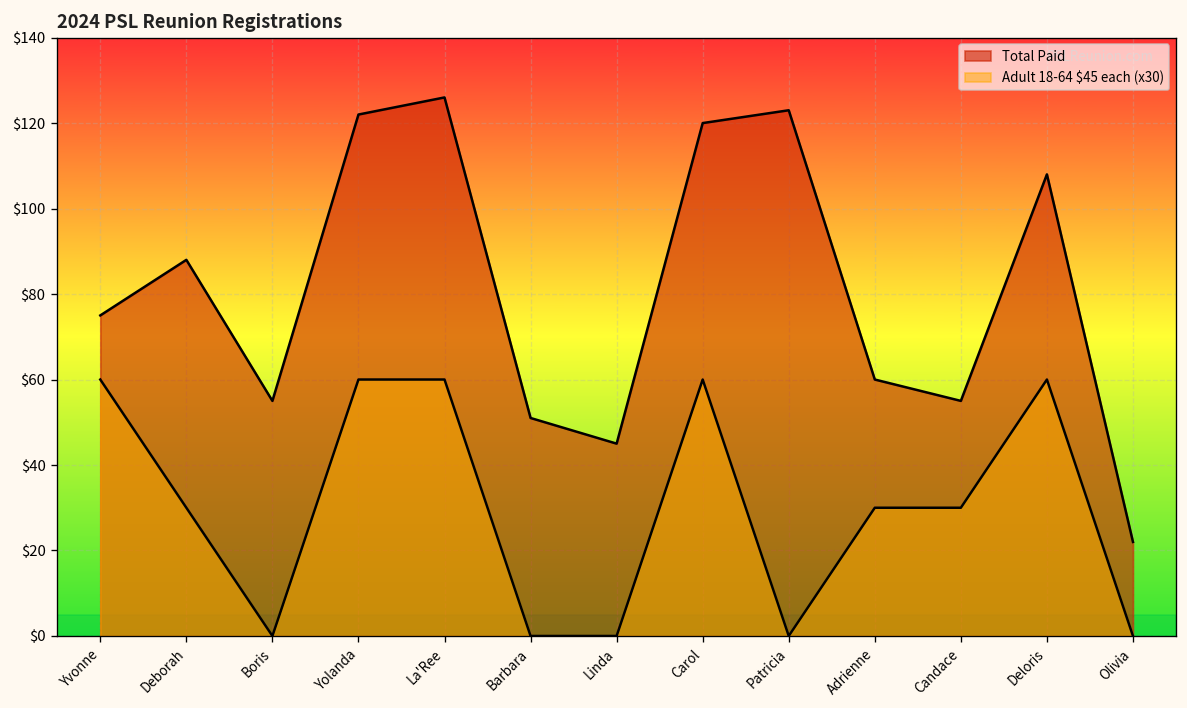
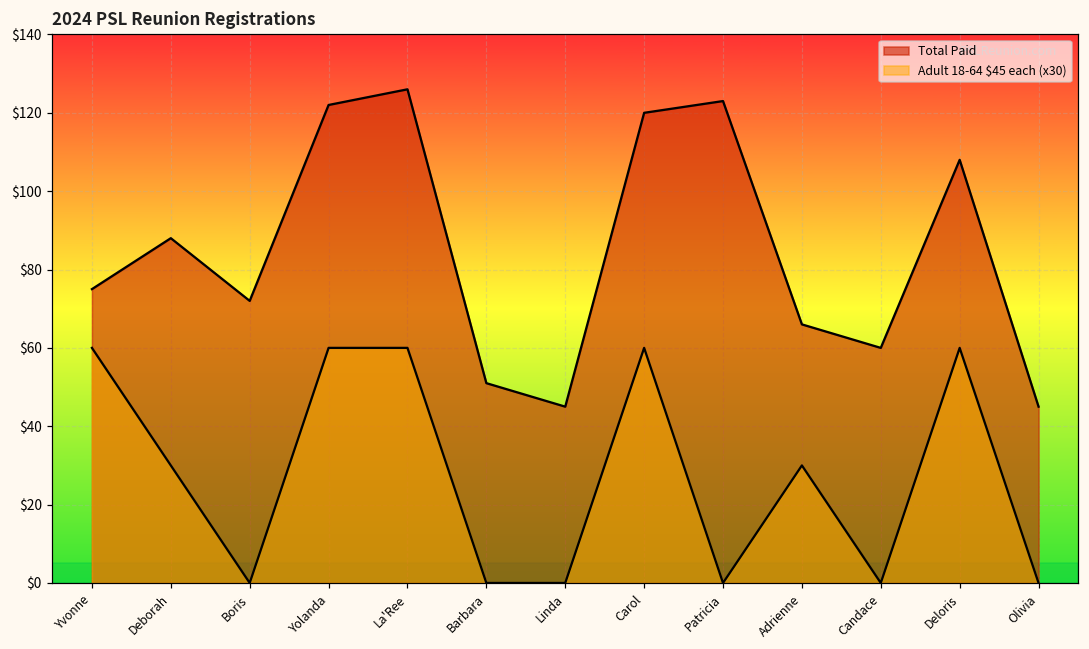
Total Paid, Boris: $55 -> $72
Total Paid, Adrienne: $60 -> $66
Total Paid, Candace: $55 -> $60
Adult 18-64 $45 each (x30), Candace: $30 -> $0
Total Paid, Olivia: $22 -> $45
